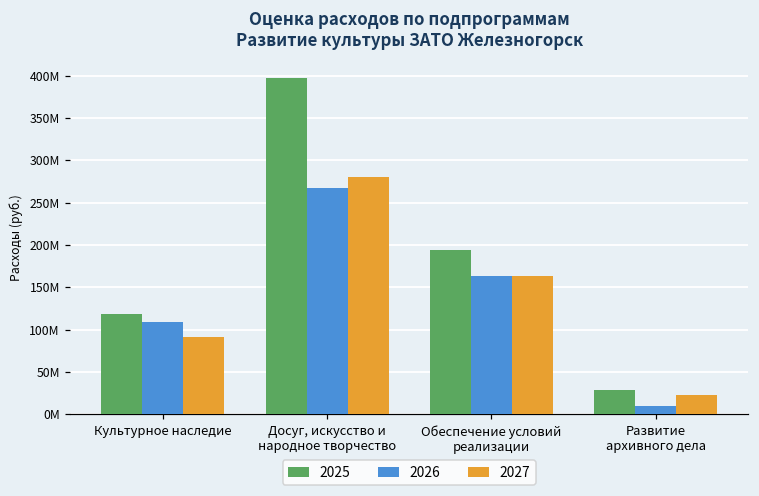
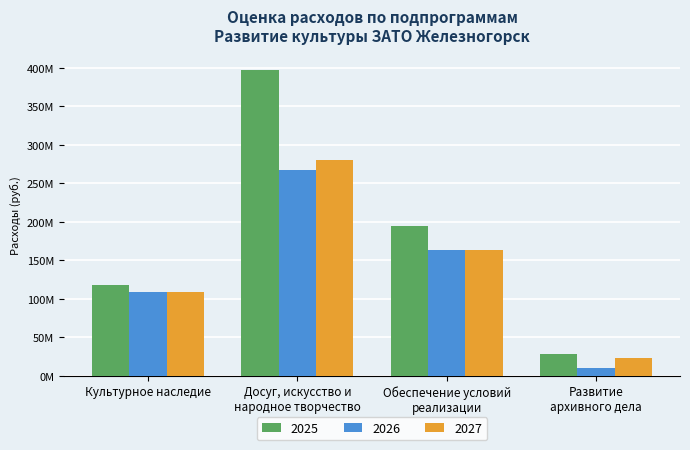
2027, Культурное наследие: 90000000 -> 110000000
